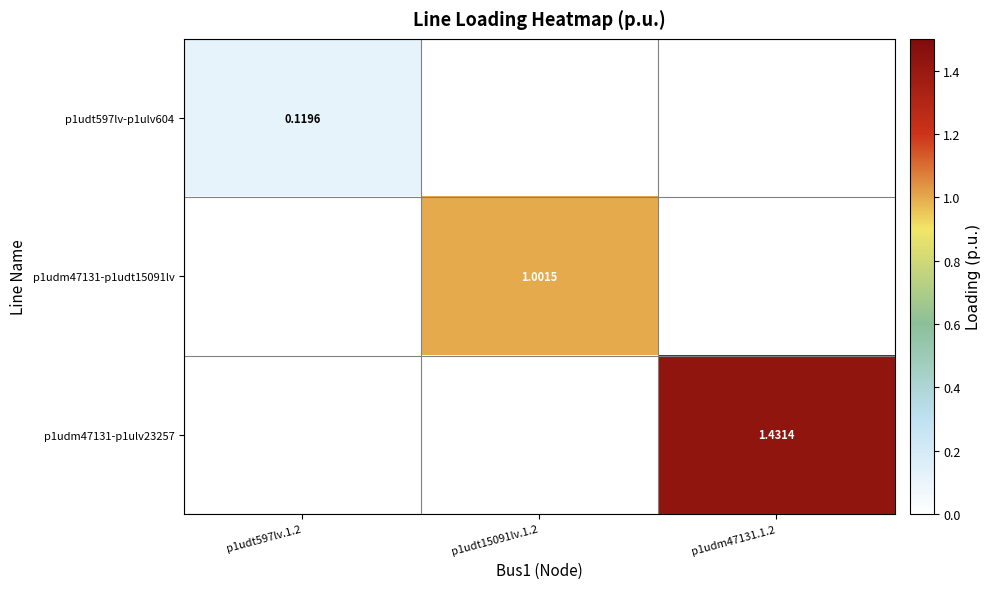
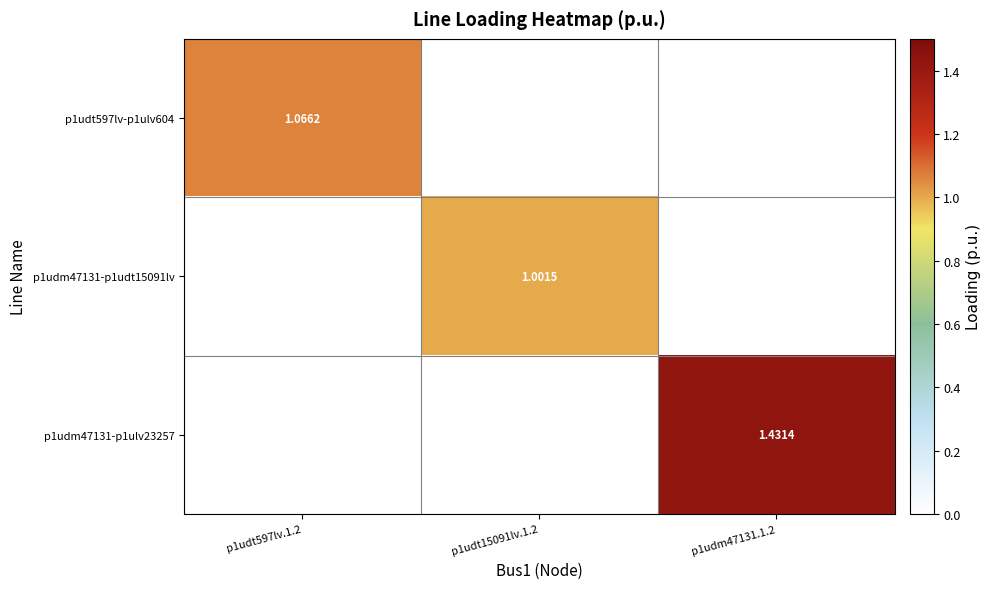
p1udt597lv-p1ulv604, p1udt597lv.1.2: 0.1196 -> 1.0662
